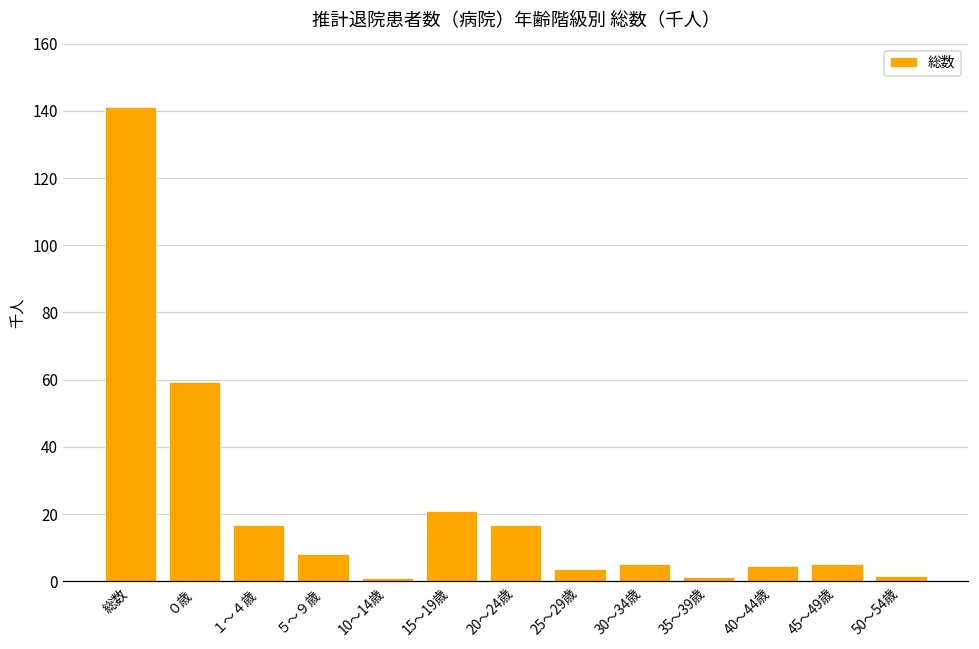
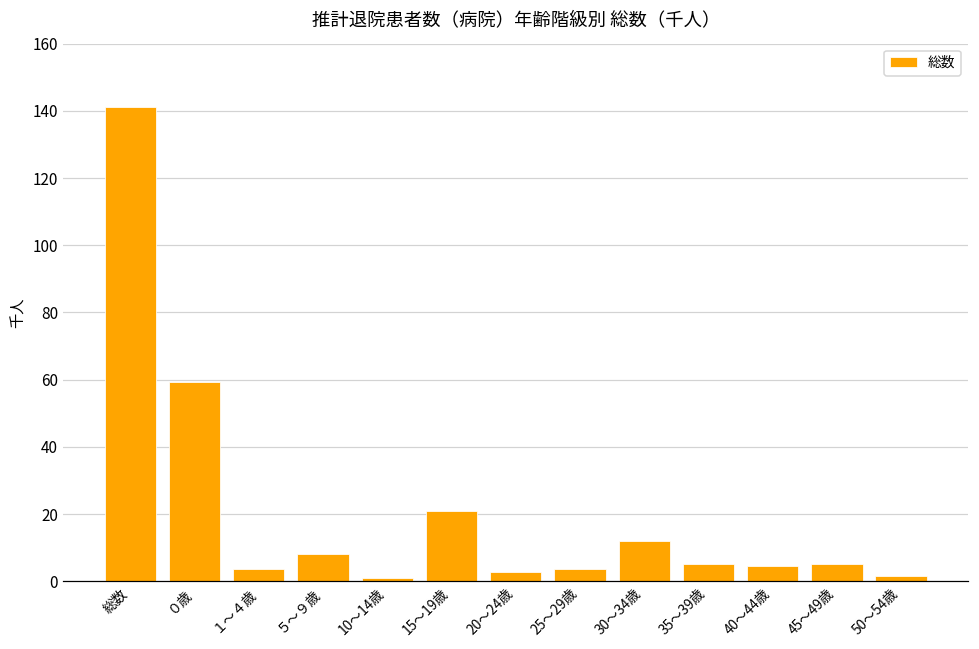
１～４歳: 17 -> 4
20～24歳: 17 -> 3
30～34歳: 5 -> 12
35～39歳: 1 -> 5
